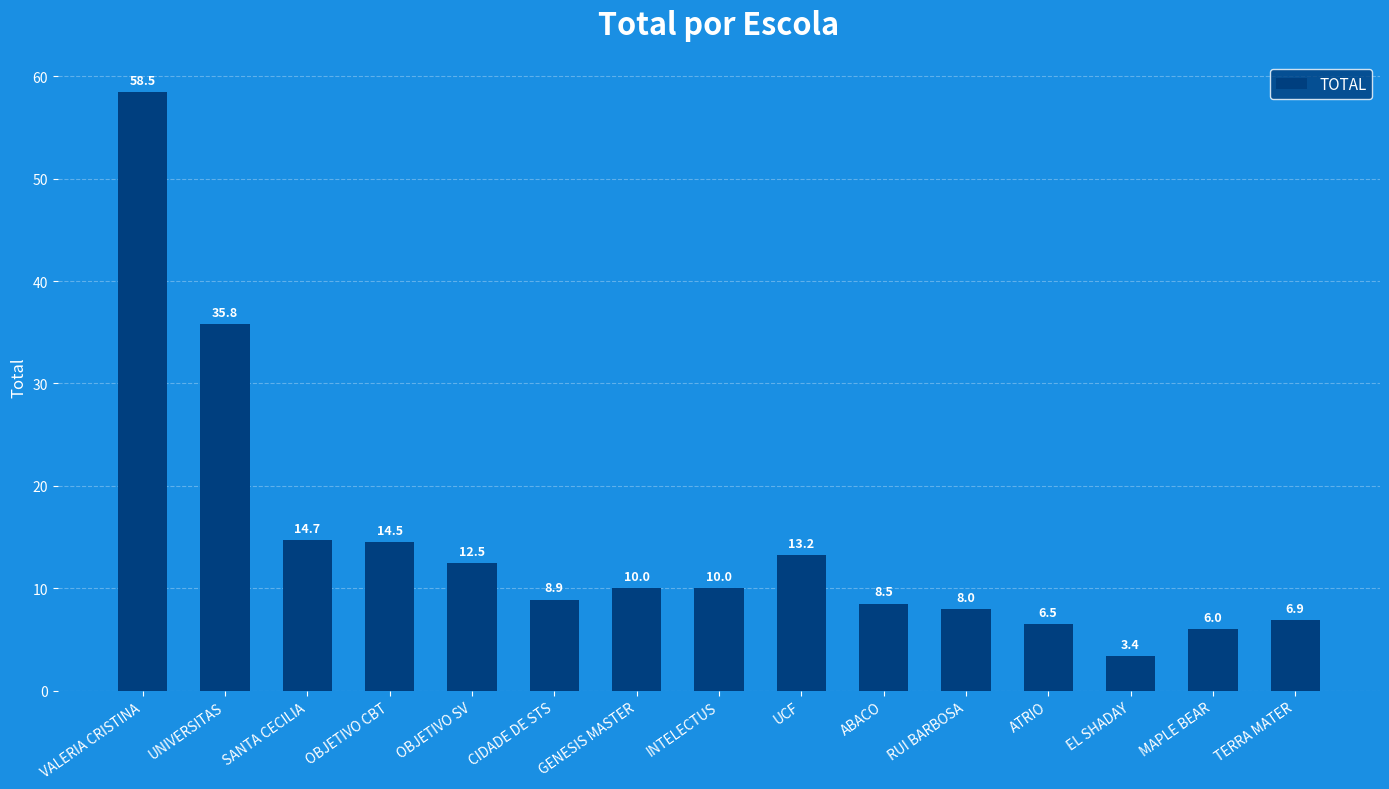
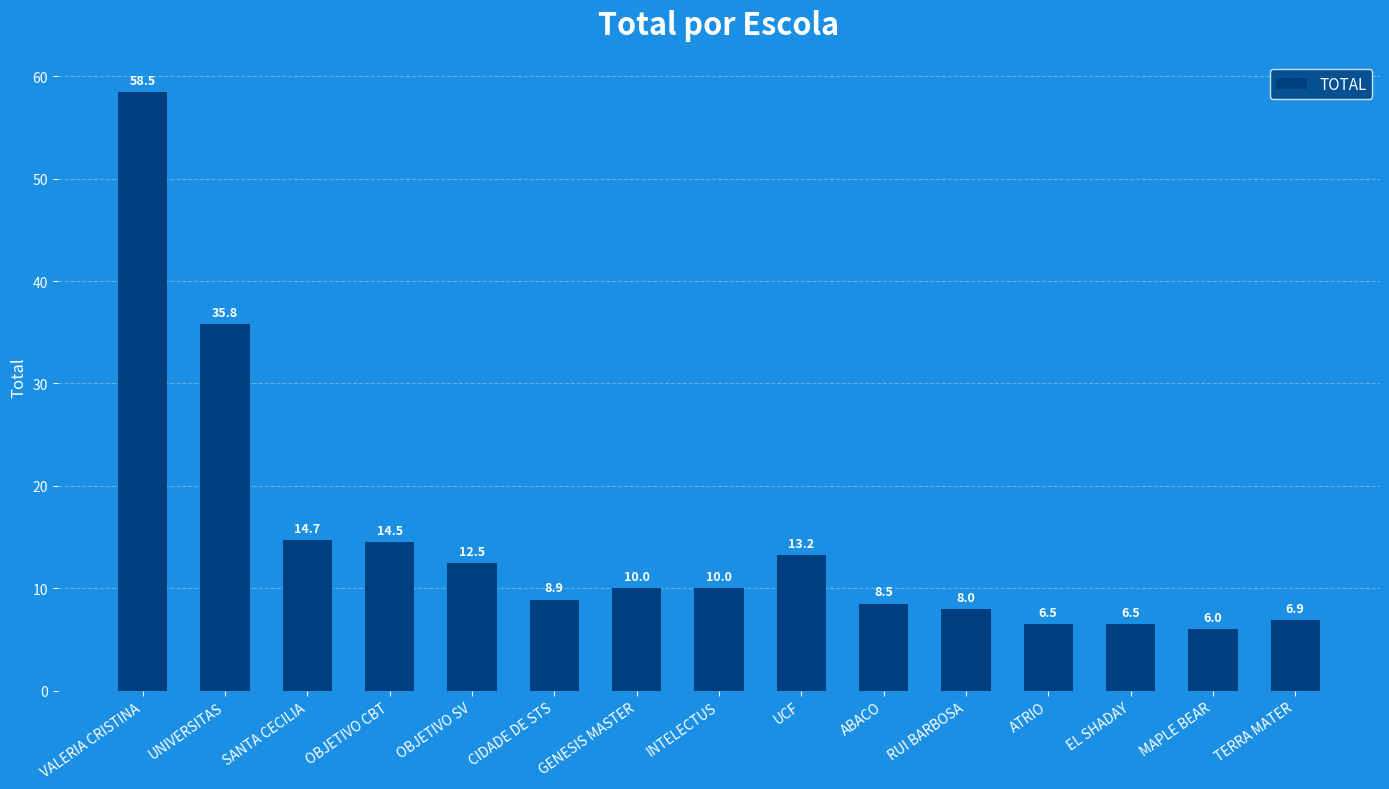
EL SHADAY: 3.4 -> 6.5
